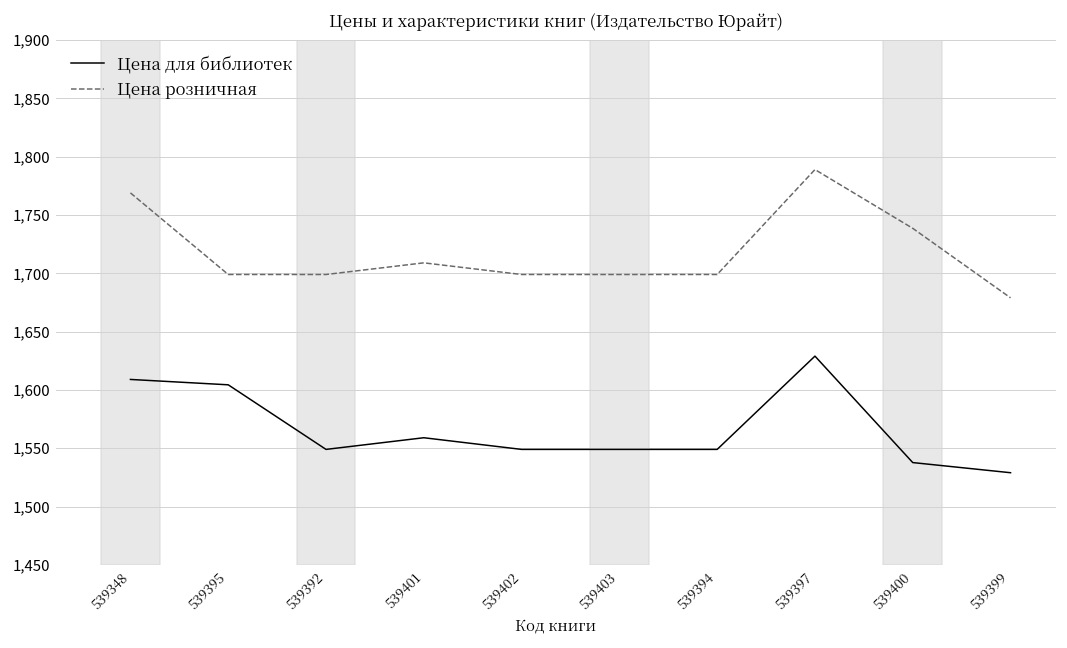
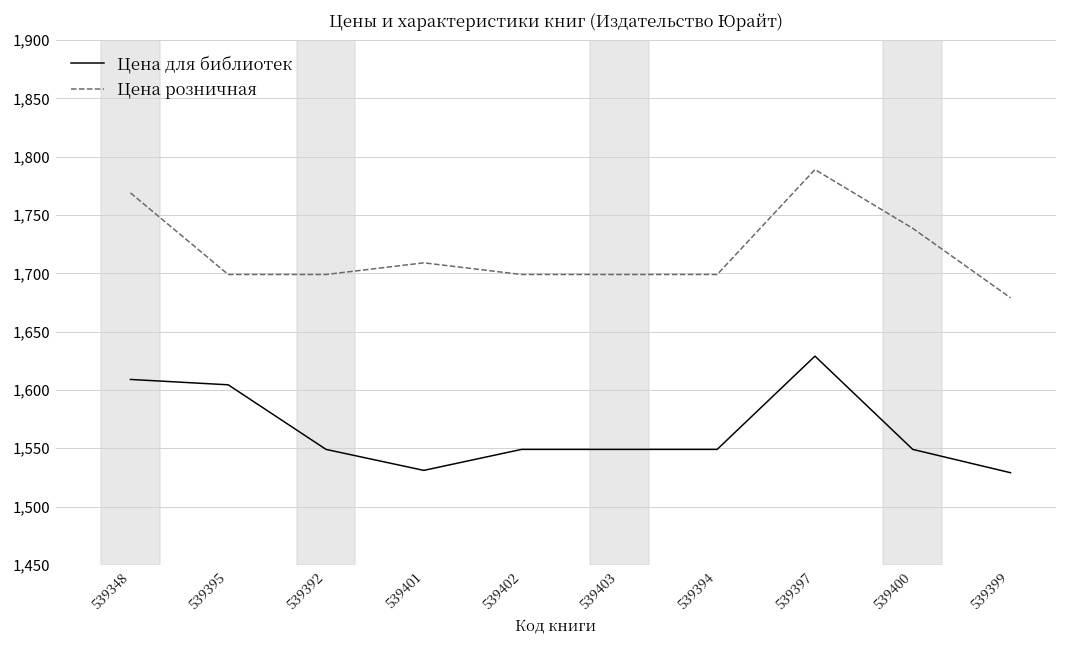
Цена для библиотек, 539401: 1,560 -> 1,530
Цена для библиотек, 539400: 1,540 -> 1,550
